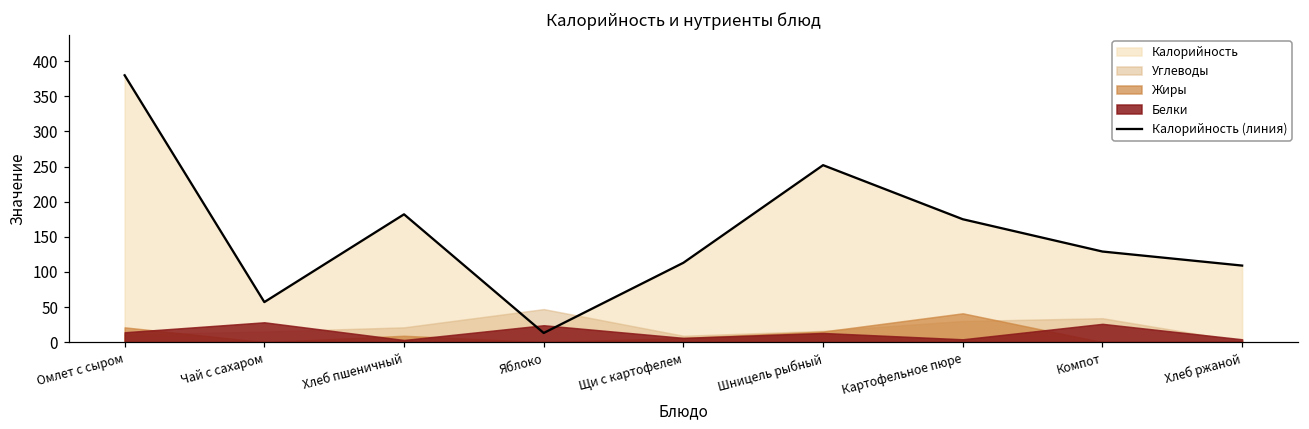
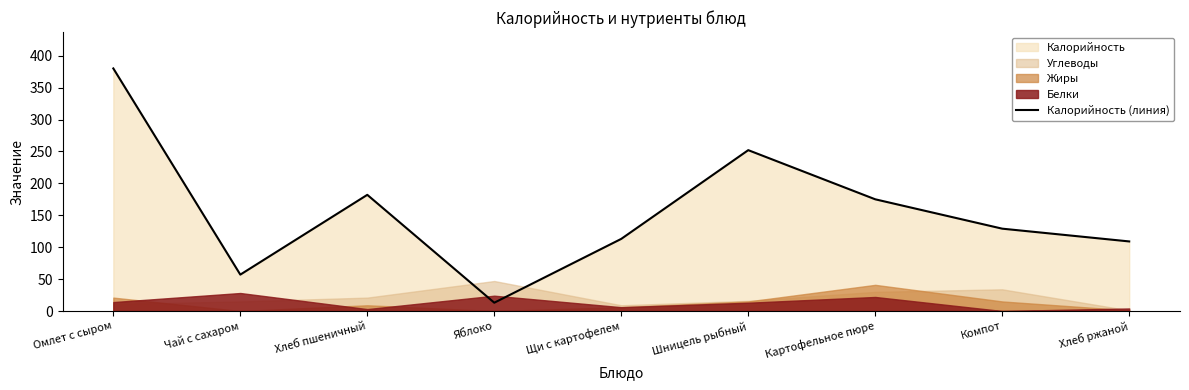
Белки, Картофельное пюре: 0 -> 20
Жиры, Компот: 0 -> 20
Белки, Компот: 30 -> 0
